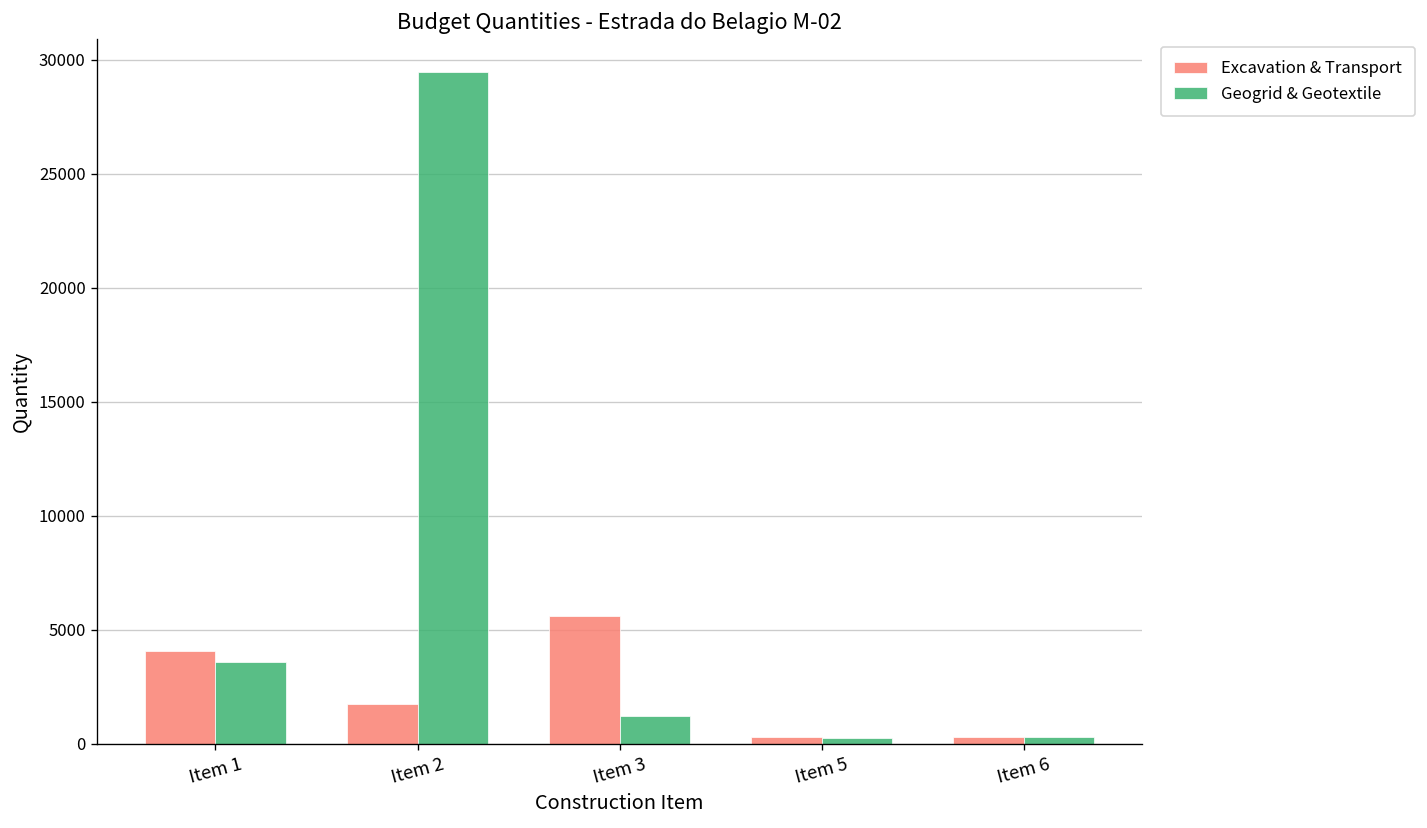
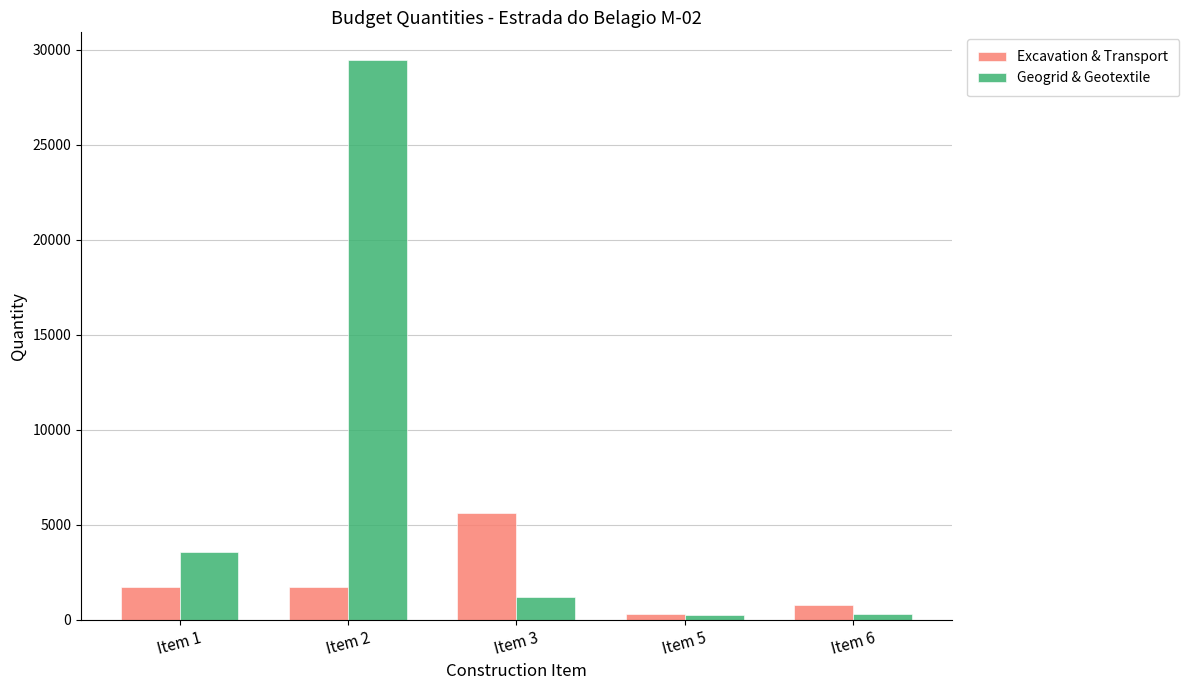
Excavation & Transport, Item 1: 4100 -> 1700
Excavation & Transport, Item 6: 300 -> 800
